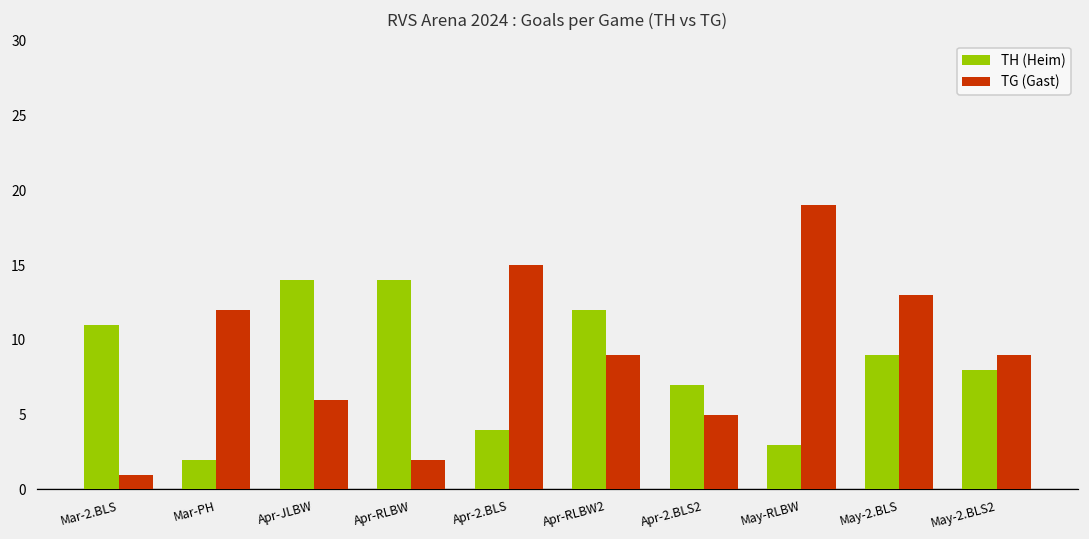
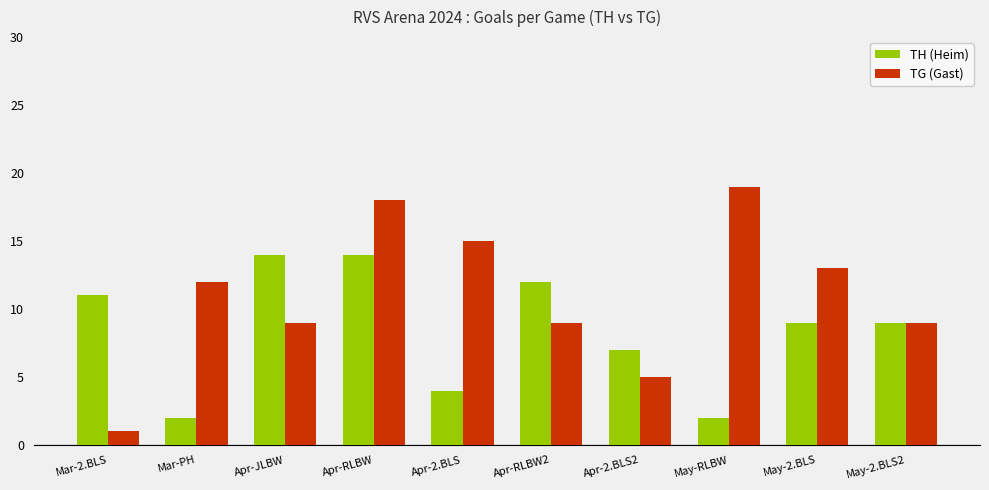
TG (Gast), Apr-JLBW: 6 -> 9
TG (Gast), Apr-RLBW: 2 -> 18
TH (Heim), May-RLBW: 3 -> 2
TH (Heim), May-2.BLS2: 8 -> 9
